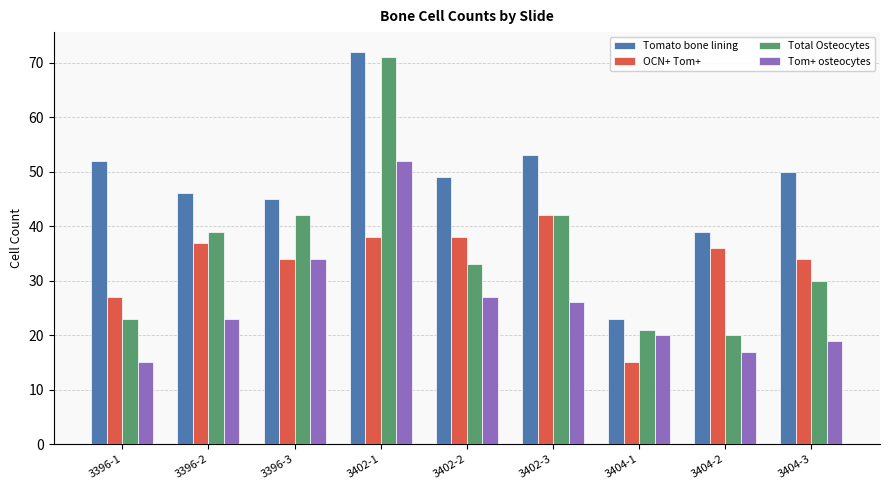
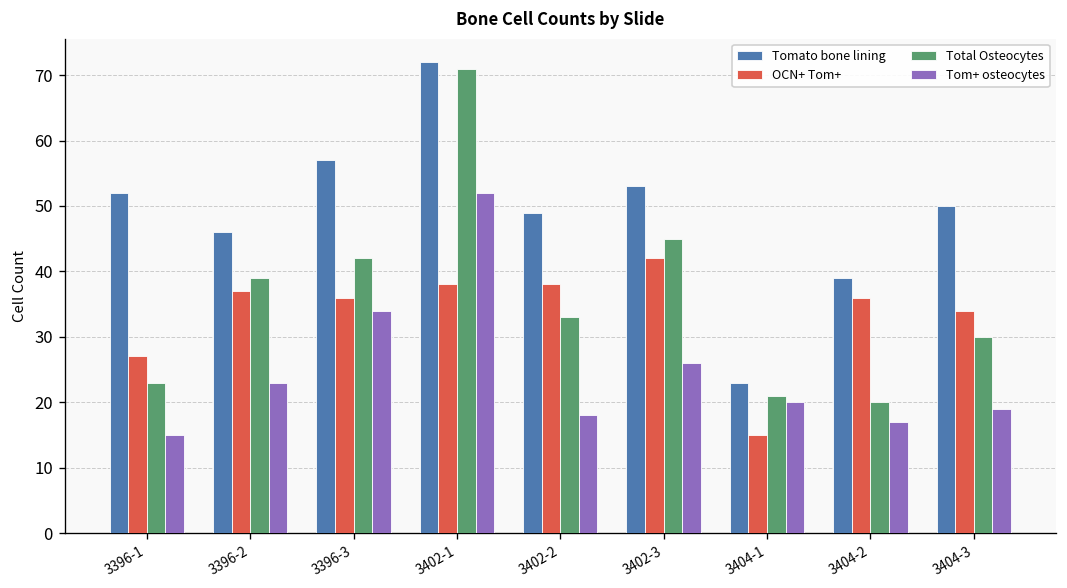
Tomato bone lining, 3396-3: 45 -> 57
OCN+ Tom+, 3396-3: 34 -> 36
Tom+ osteocytes, 3402-2: 27 -> 18
Total Osteocytes, 3402-3: 42 -> 45
